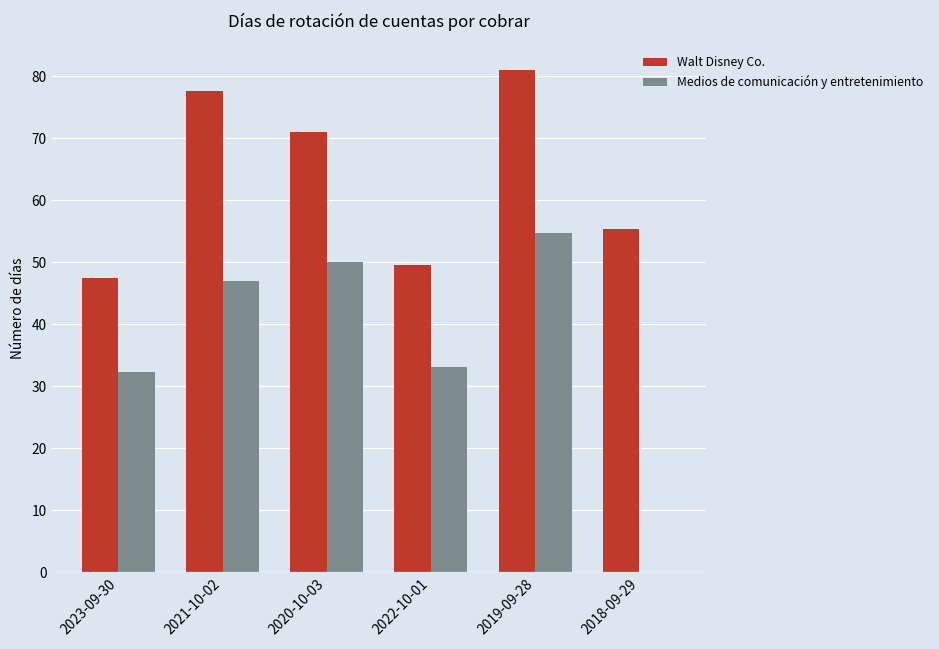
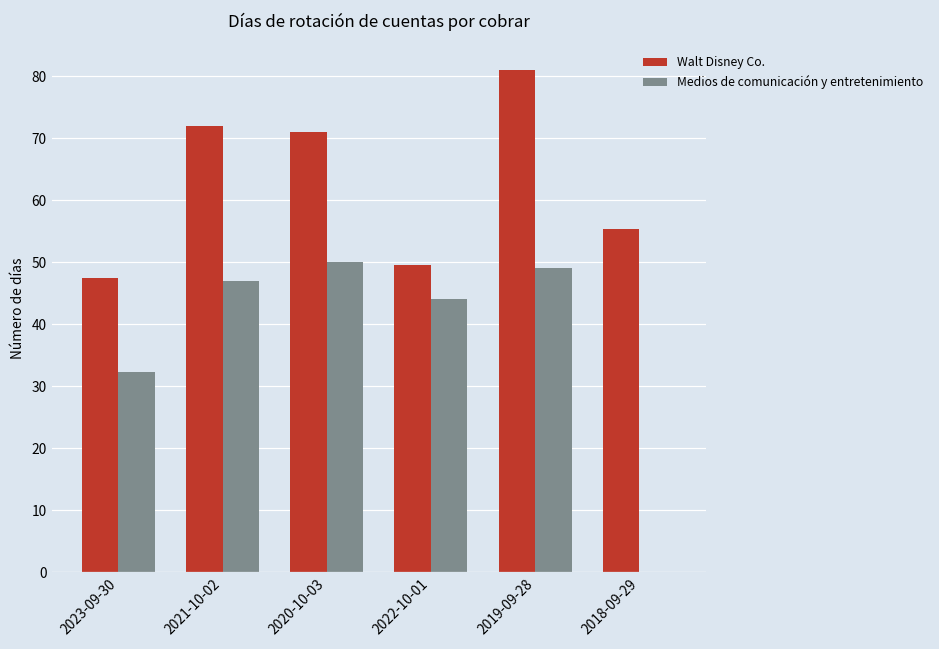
Walt Disney Co., 2021-10-02: 78 -> 72
Medios de comunicación y entretenimiento, 2022-10-01: 33 -> 44
Medios de comunicación y entretenimiento, 2019-09-28: 55 -> 49
